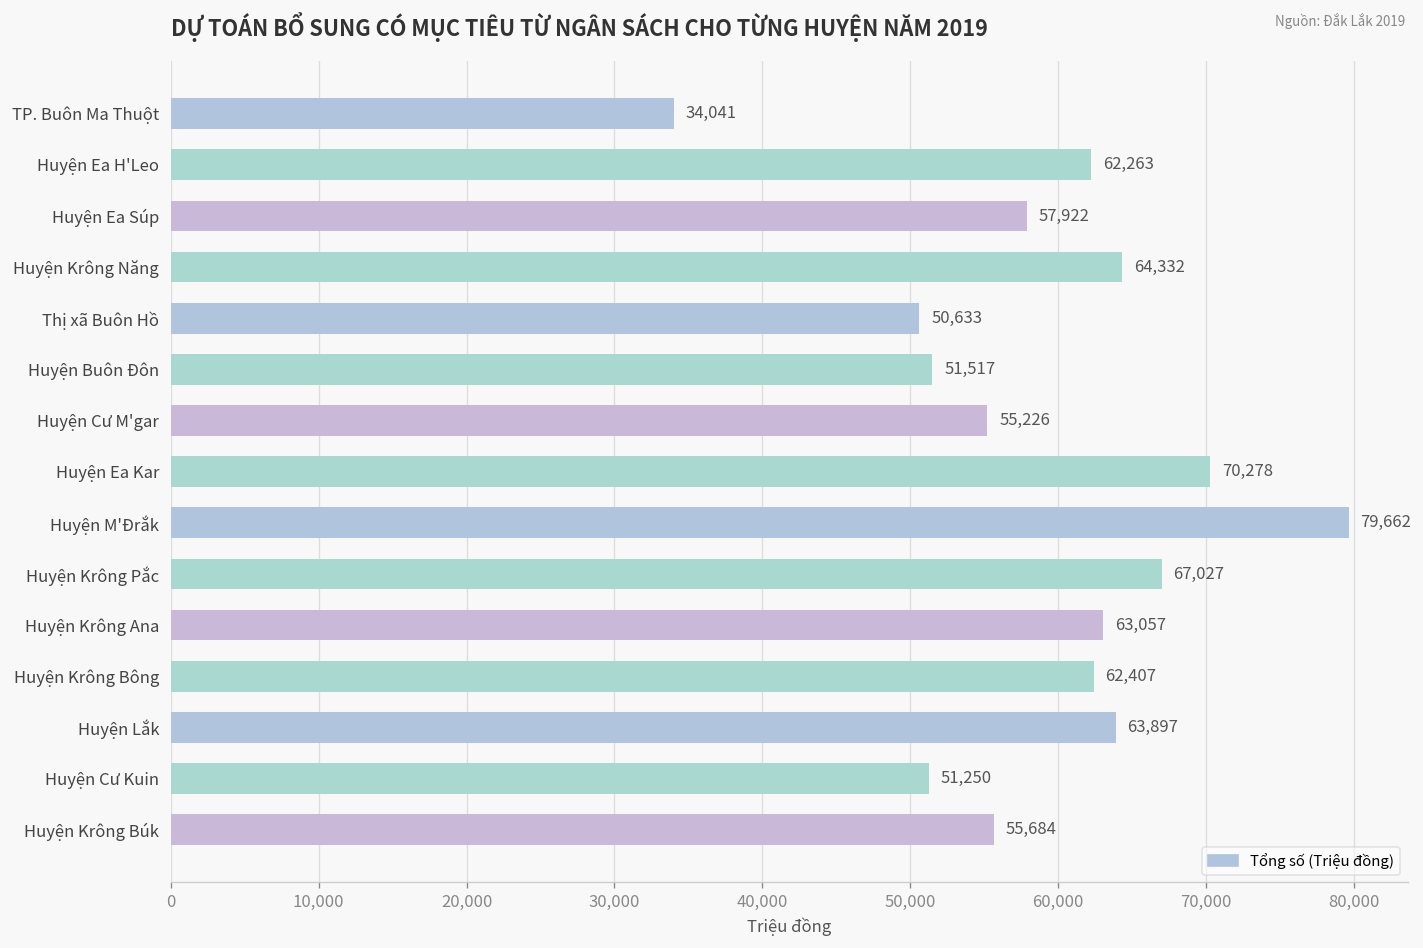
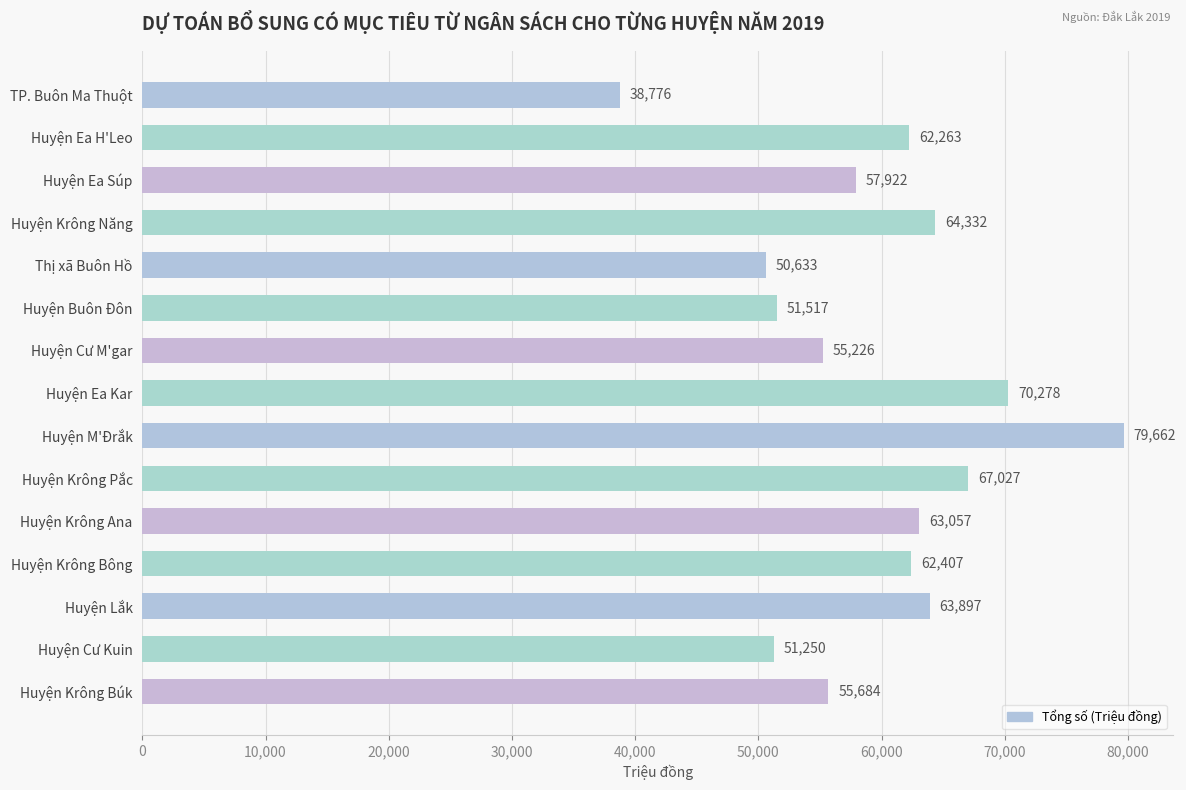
TP. Buôn Ma Thuột: 34,041 -> 38,776
